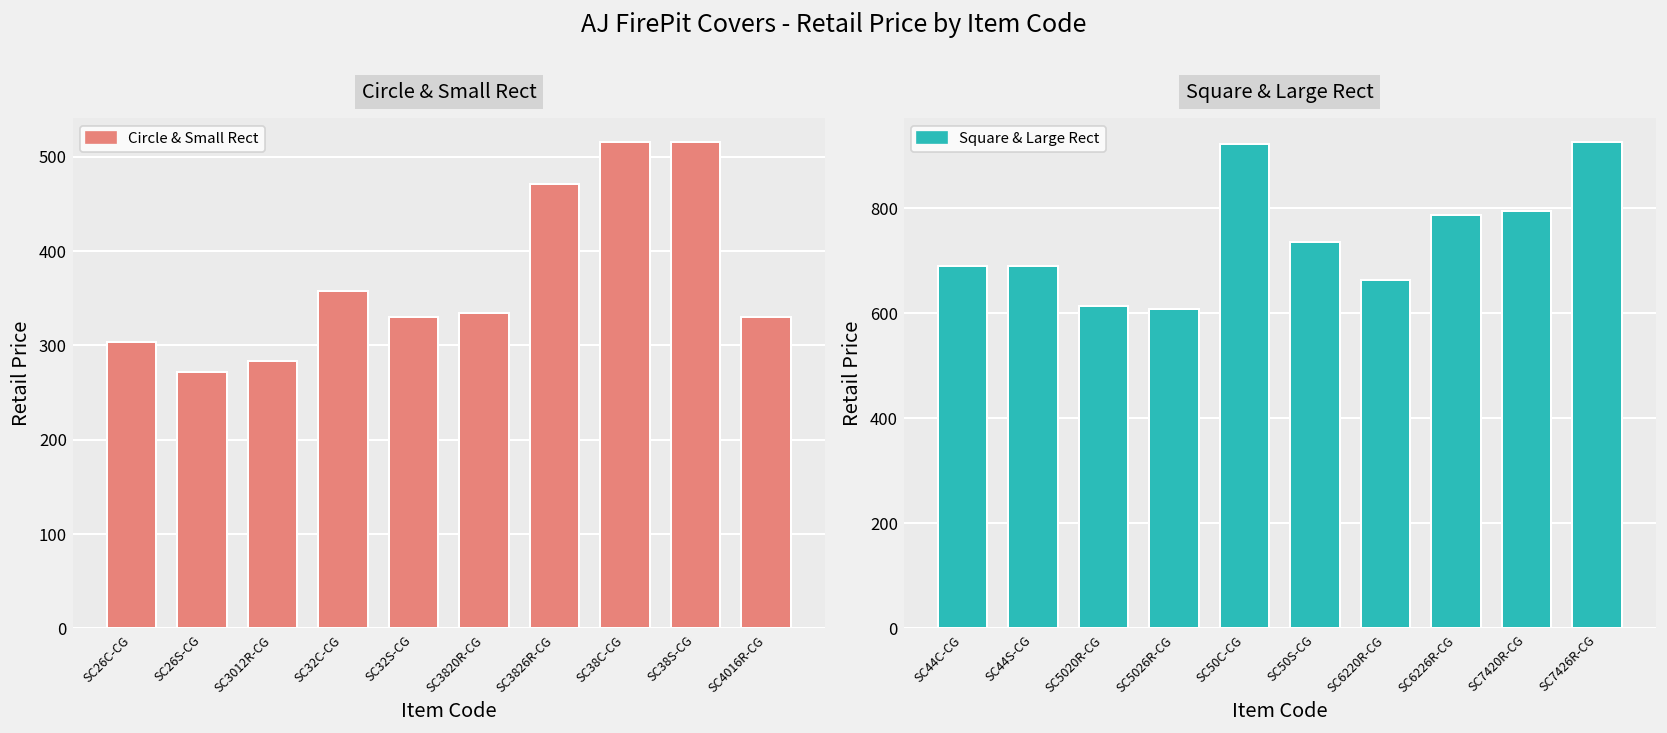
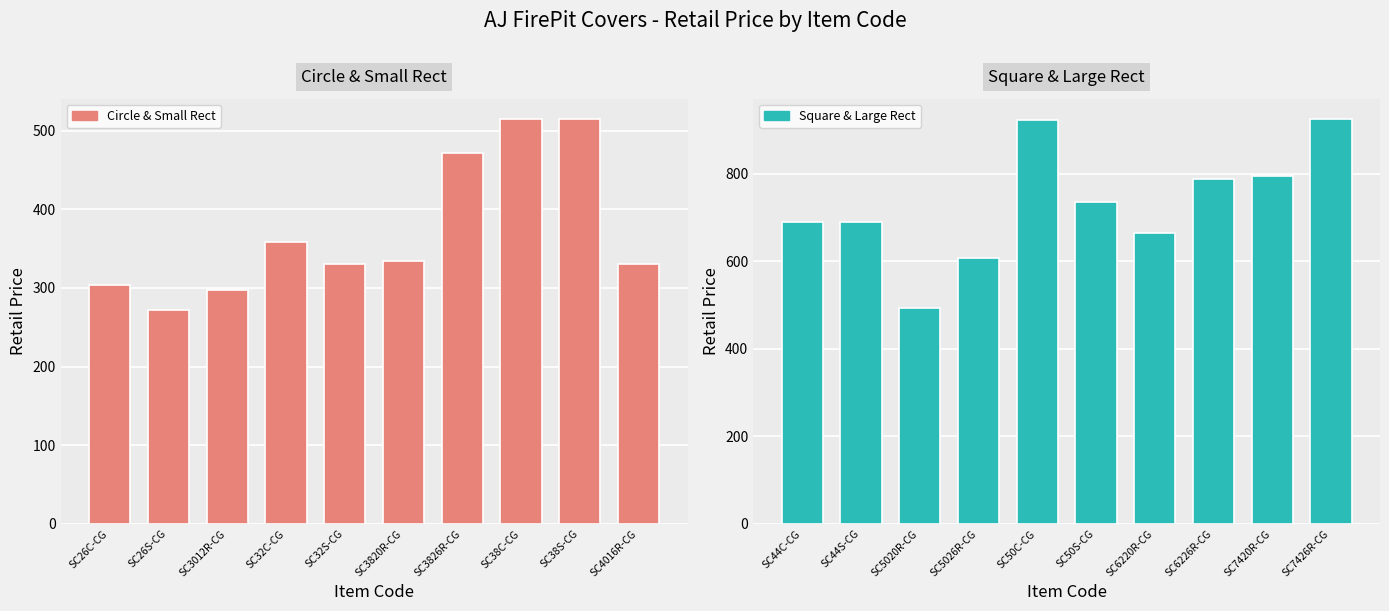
Circle & Small Rect, SC3012R-CG: 280 -> 300
Square & Large Rect, SC5020R-CG: 610 -> 490
